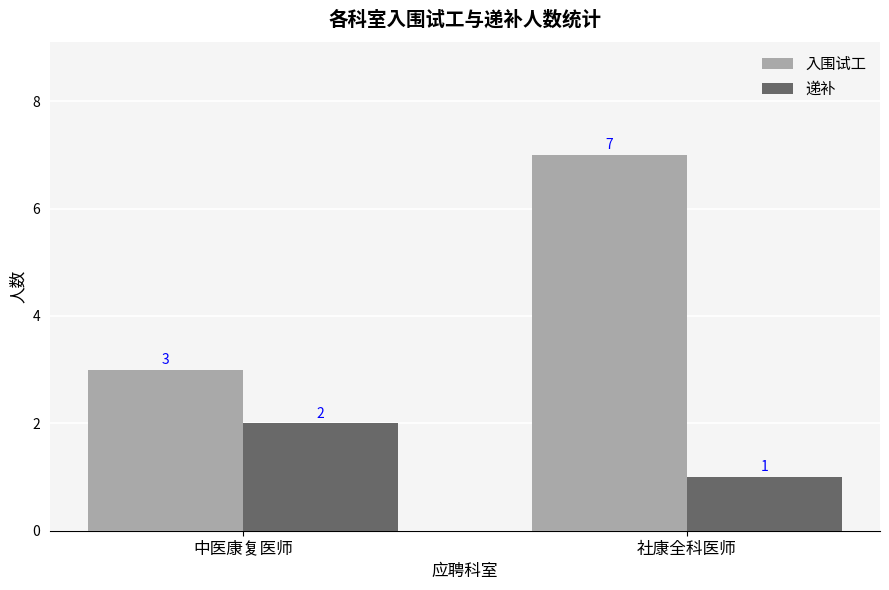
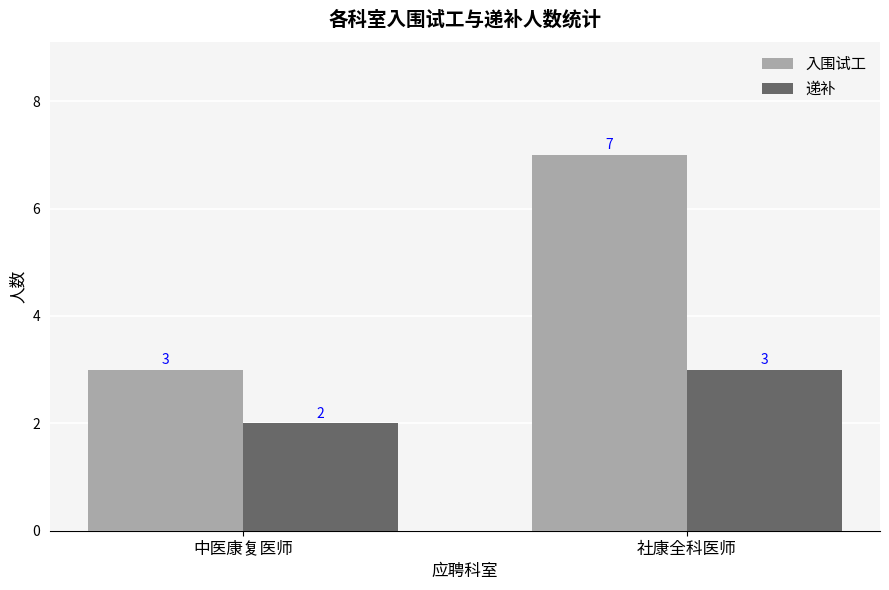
递补, 社康全科医师: 1 -> 3
